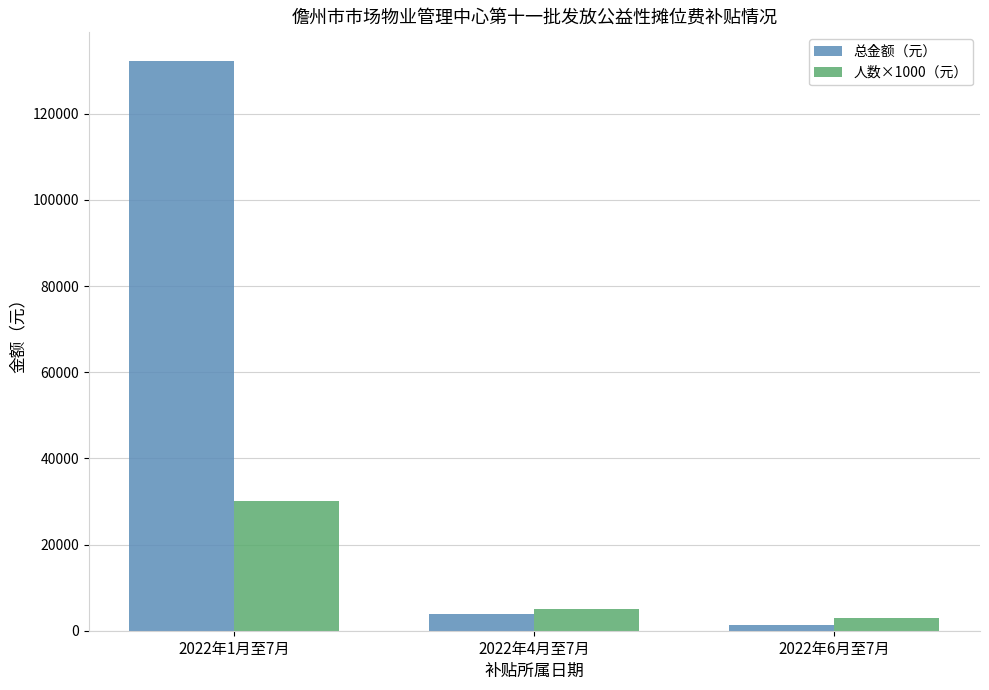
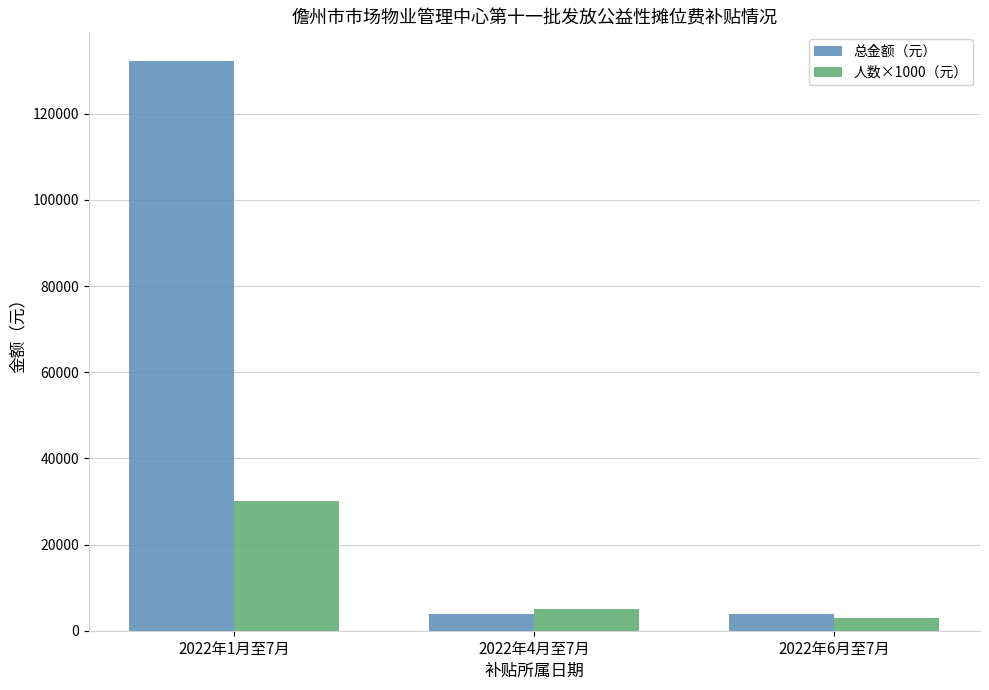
总金额（元）, 2022年6月至7月: 1000 -> 4000
